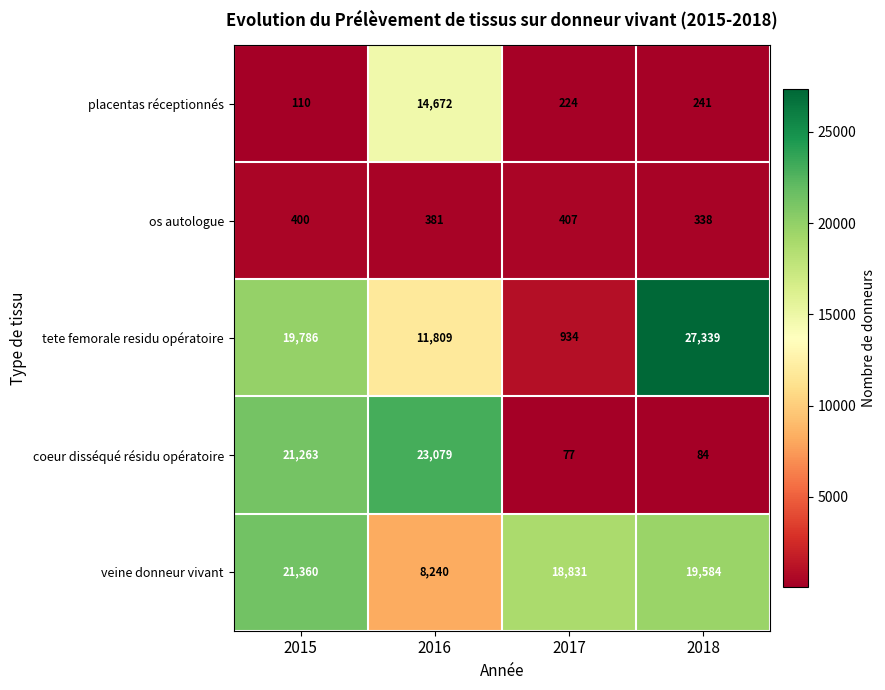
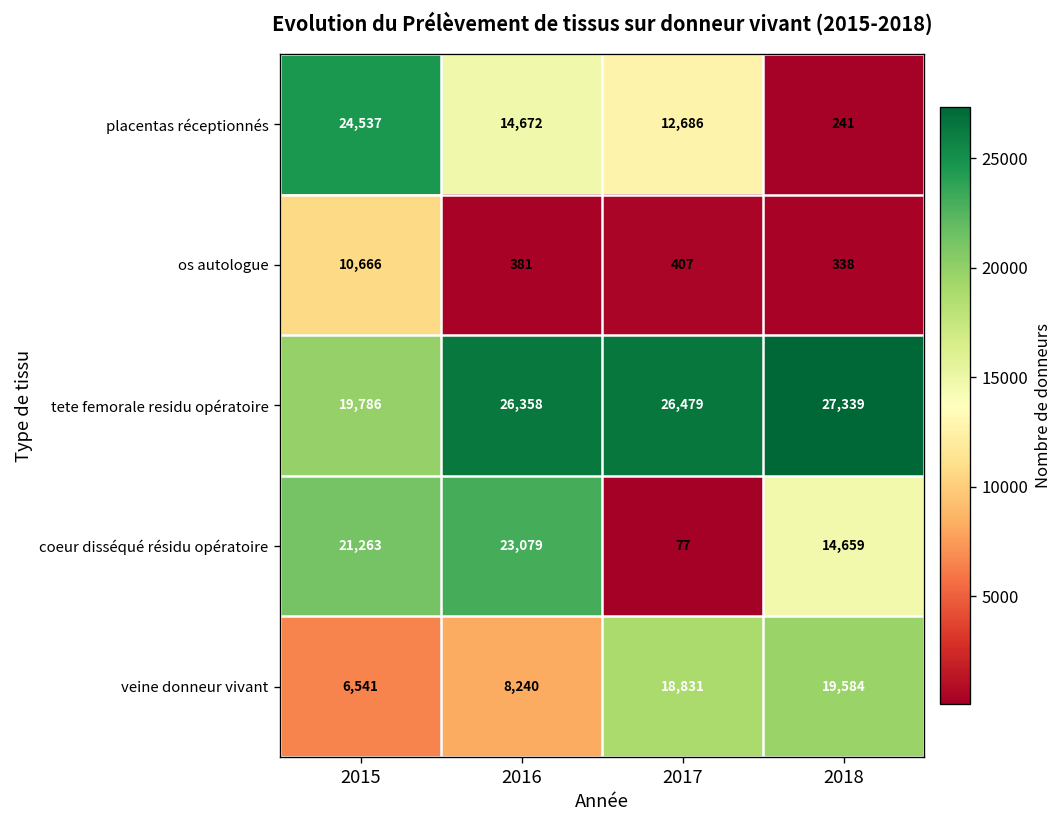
placentas réceptionnés, 2015: 110 -> 24,537
placentas réceptionnés, 2017: 224 -> 12,686
os autologue, 2015: 400 -> 10,666
tete femorale residu opératoire, 2016: 11,809 -> 26,358
tete femorale residu opératoire, 2017: 934 -> 26,479
coeur disséqué résidu opératoire, 2018: 84 -> 14,659
veine donneur vivant, 2015: 21,360 -> 6,541
